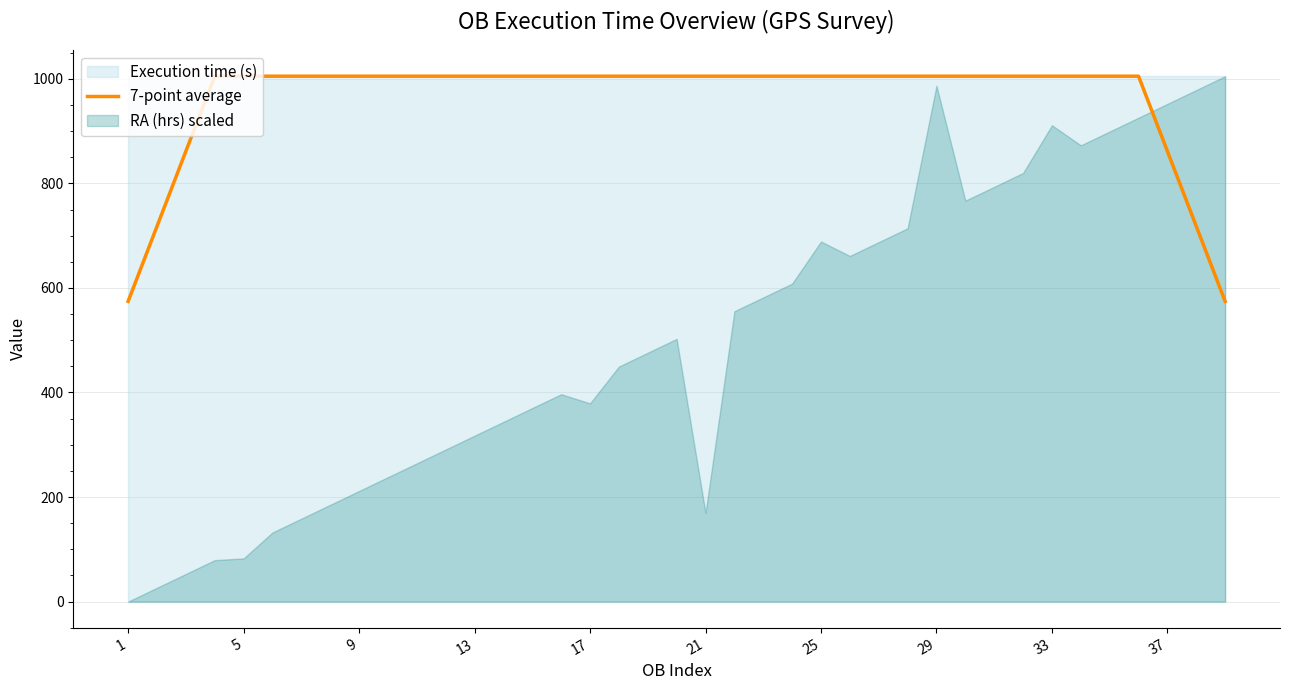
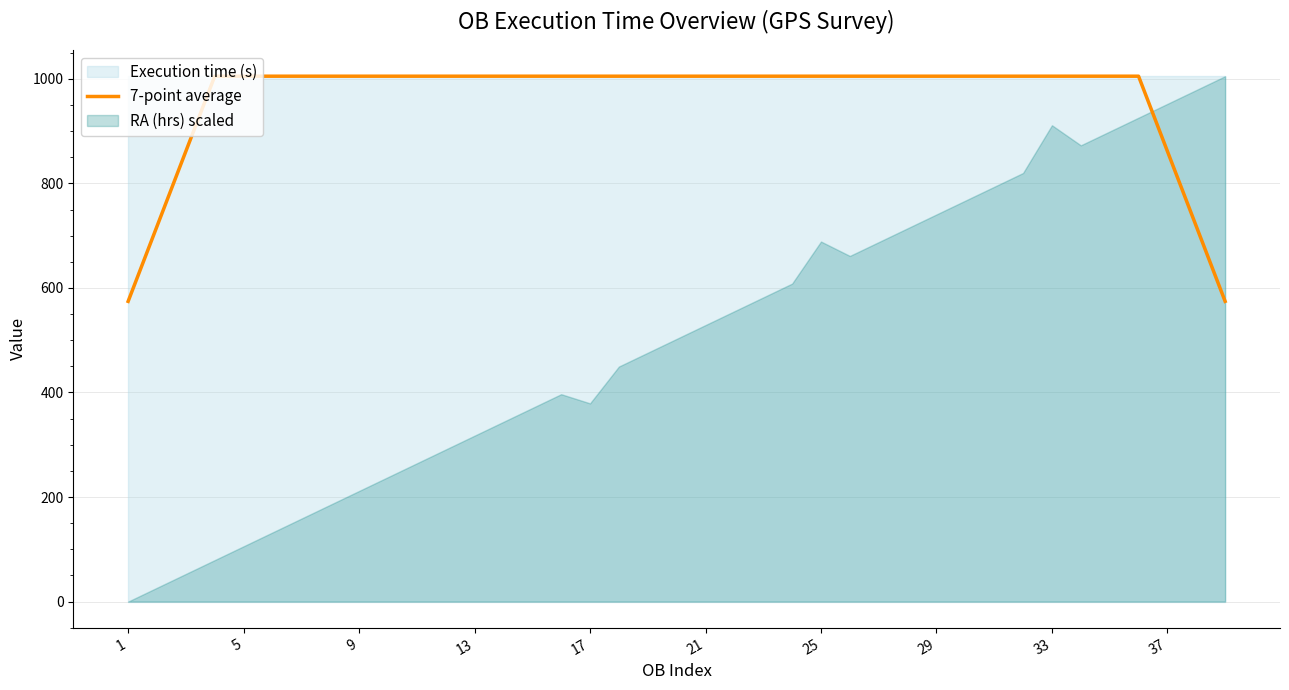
RA (hrs) scaled, 5: 80 -> 110
RA (hrs) scaled, 21: 170 -> 530
RA (hrs) scaled, 29: 990 -> 740
